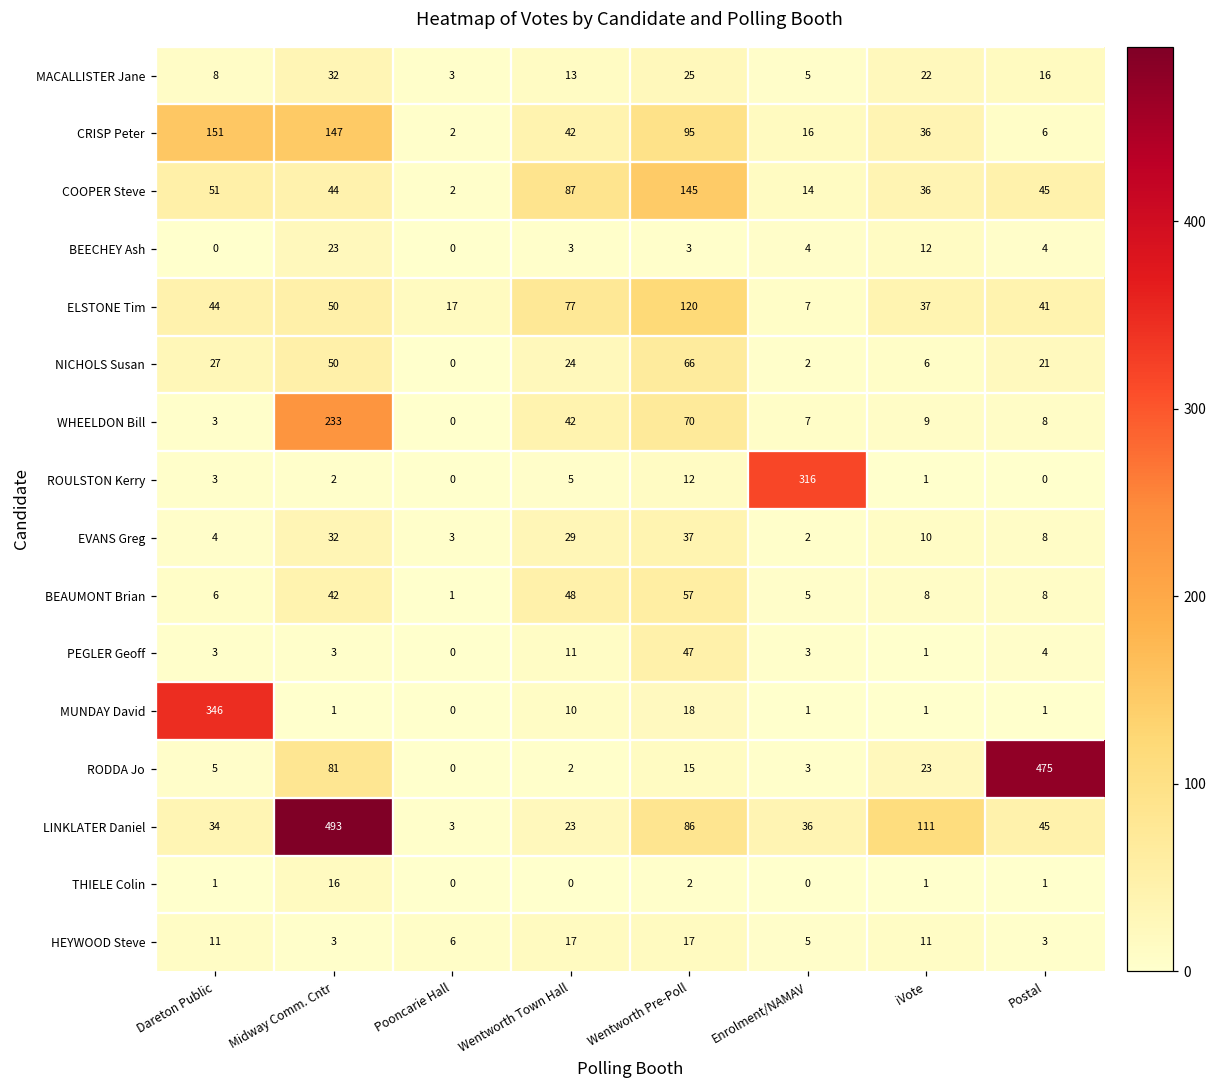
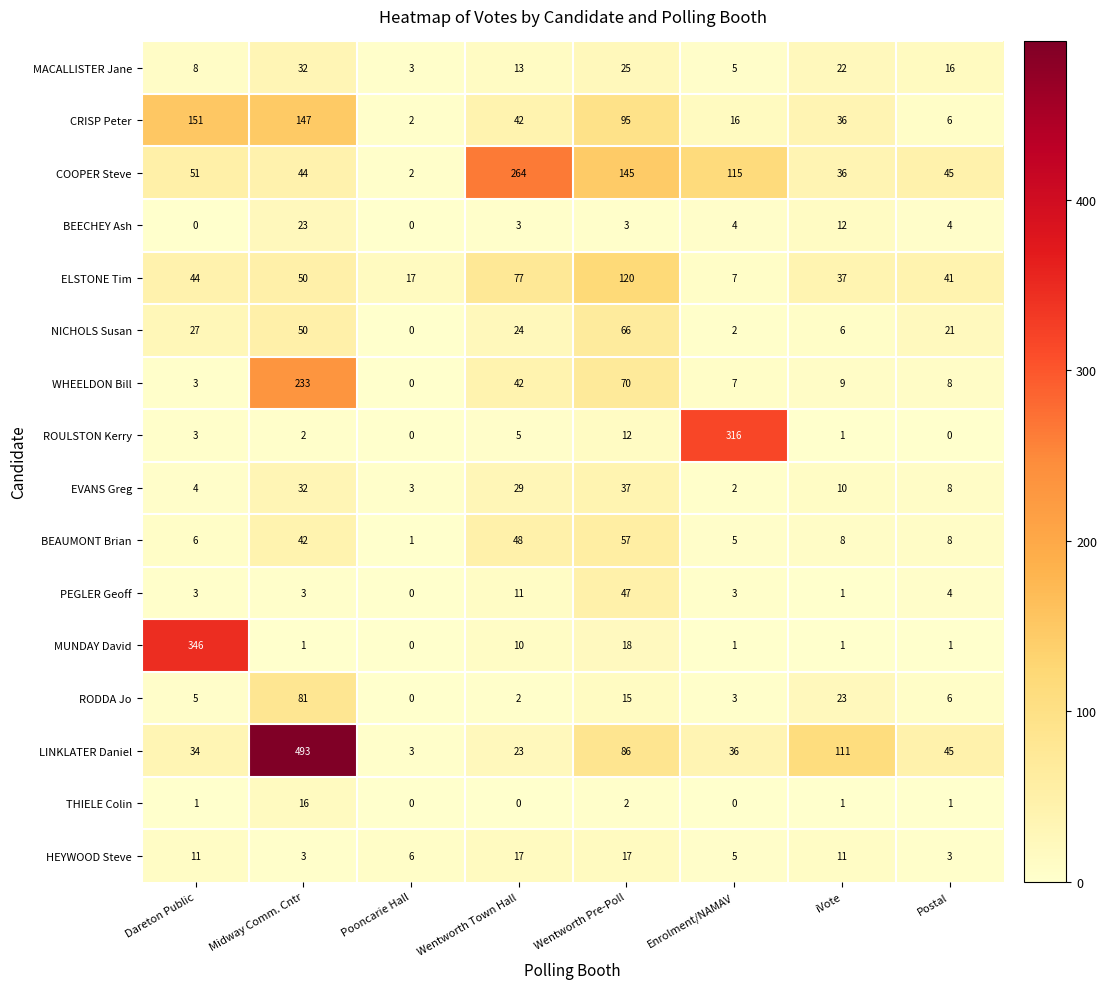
COOPER Steve, Wentworth Town Hall: 87 -> 264
COOPER Steve, Enrolment/NAMAV: 14 -> 115
RODDA Jo, Postal: 475 -> 6
